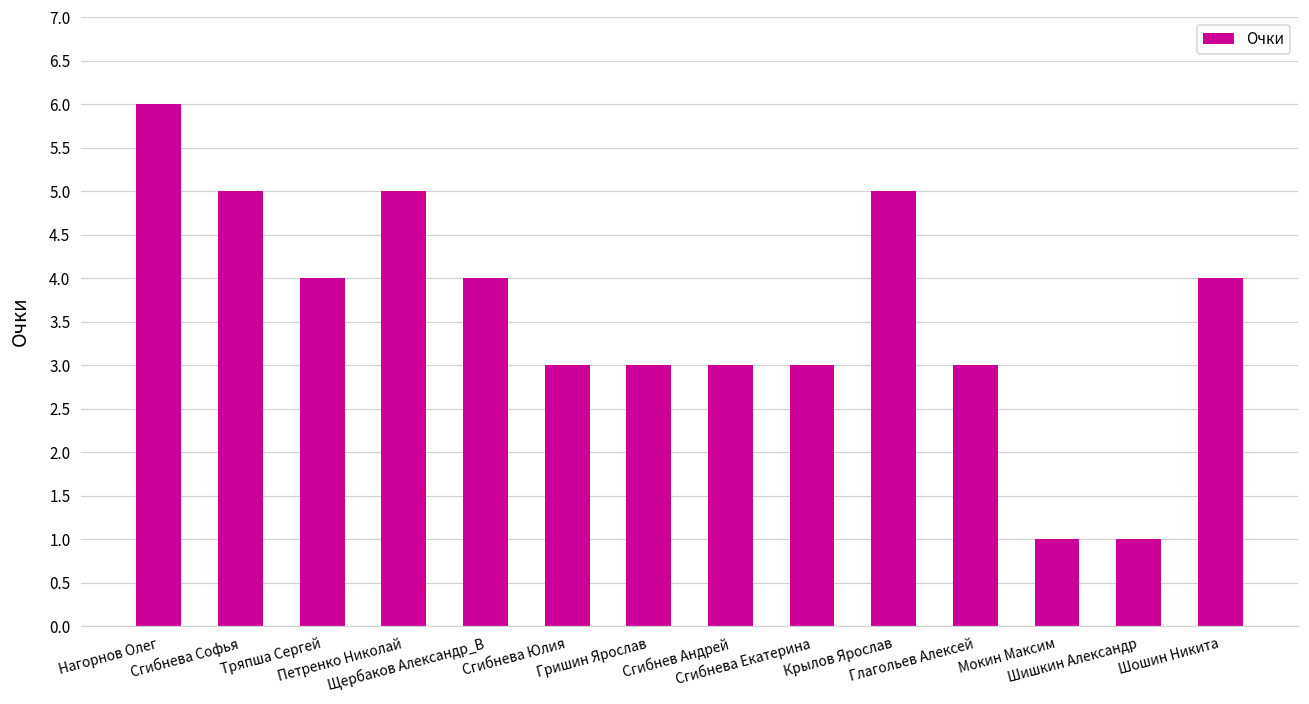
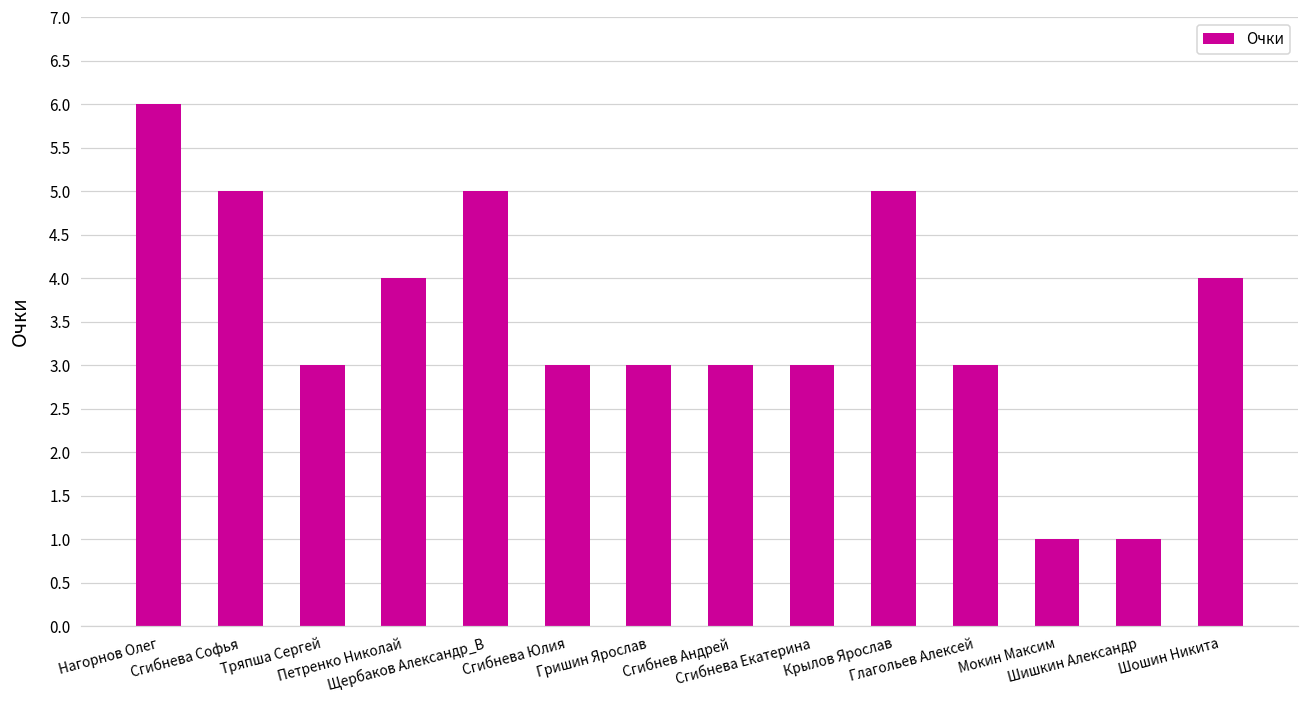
Тряпша Сергей: 4 -> 3
Петренко Николай: 5 -> 4
Щербаков Александр_В: 4 -> 5
